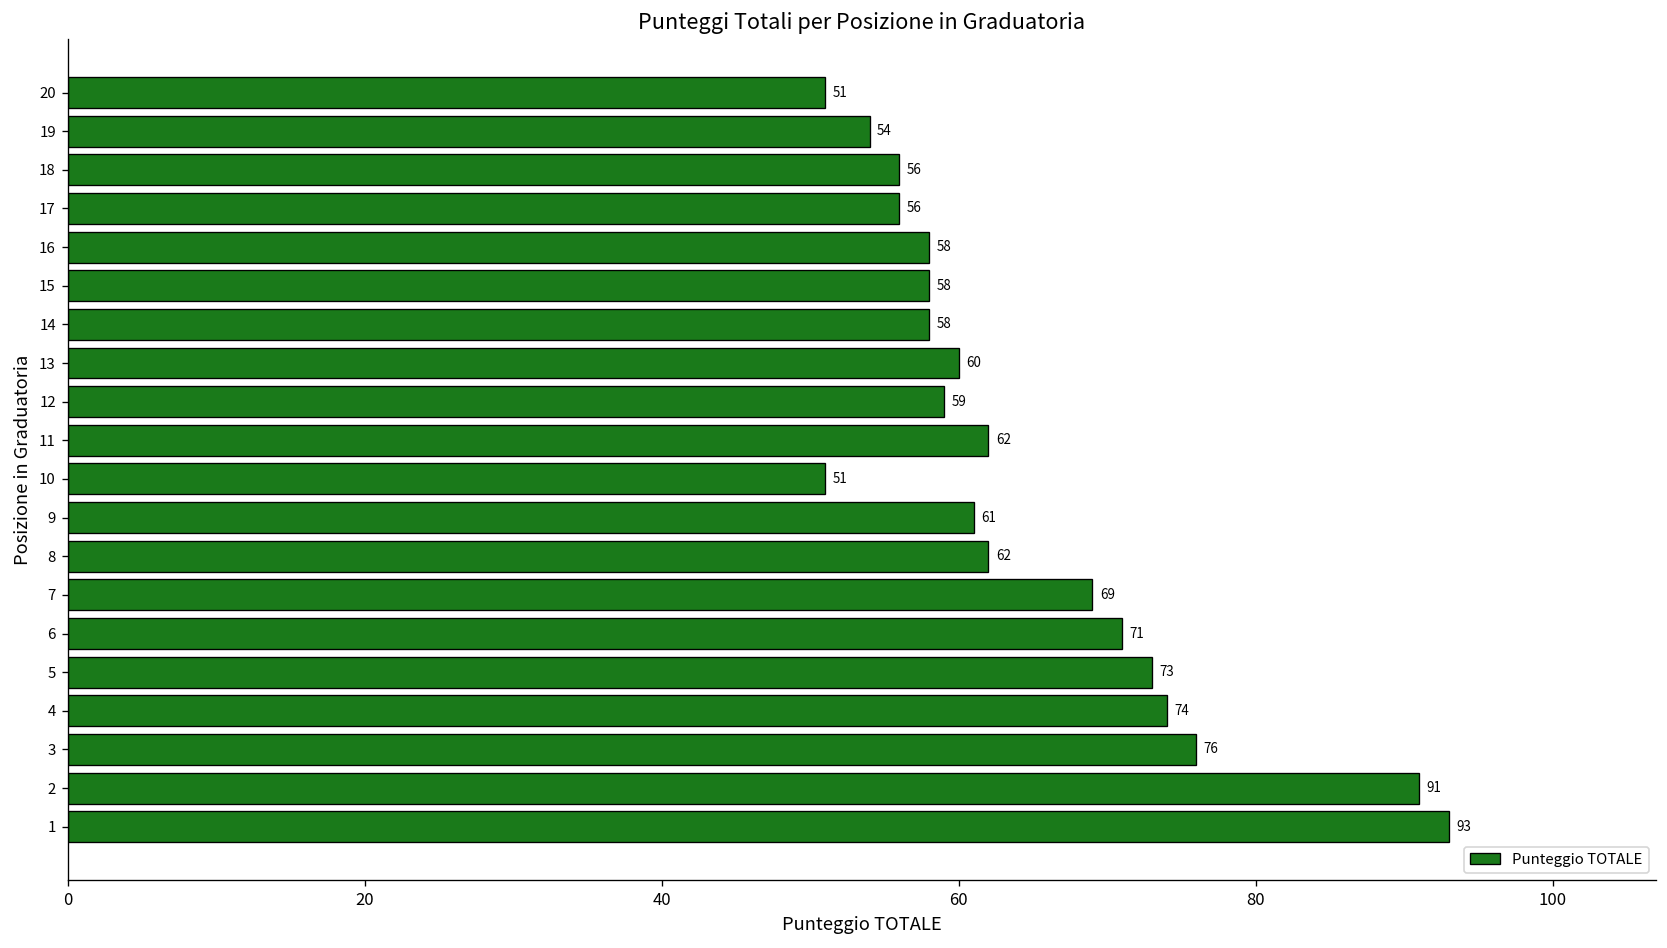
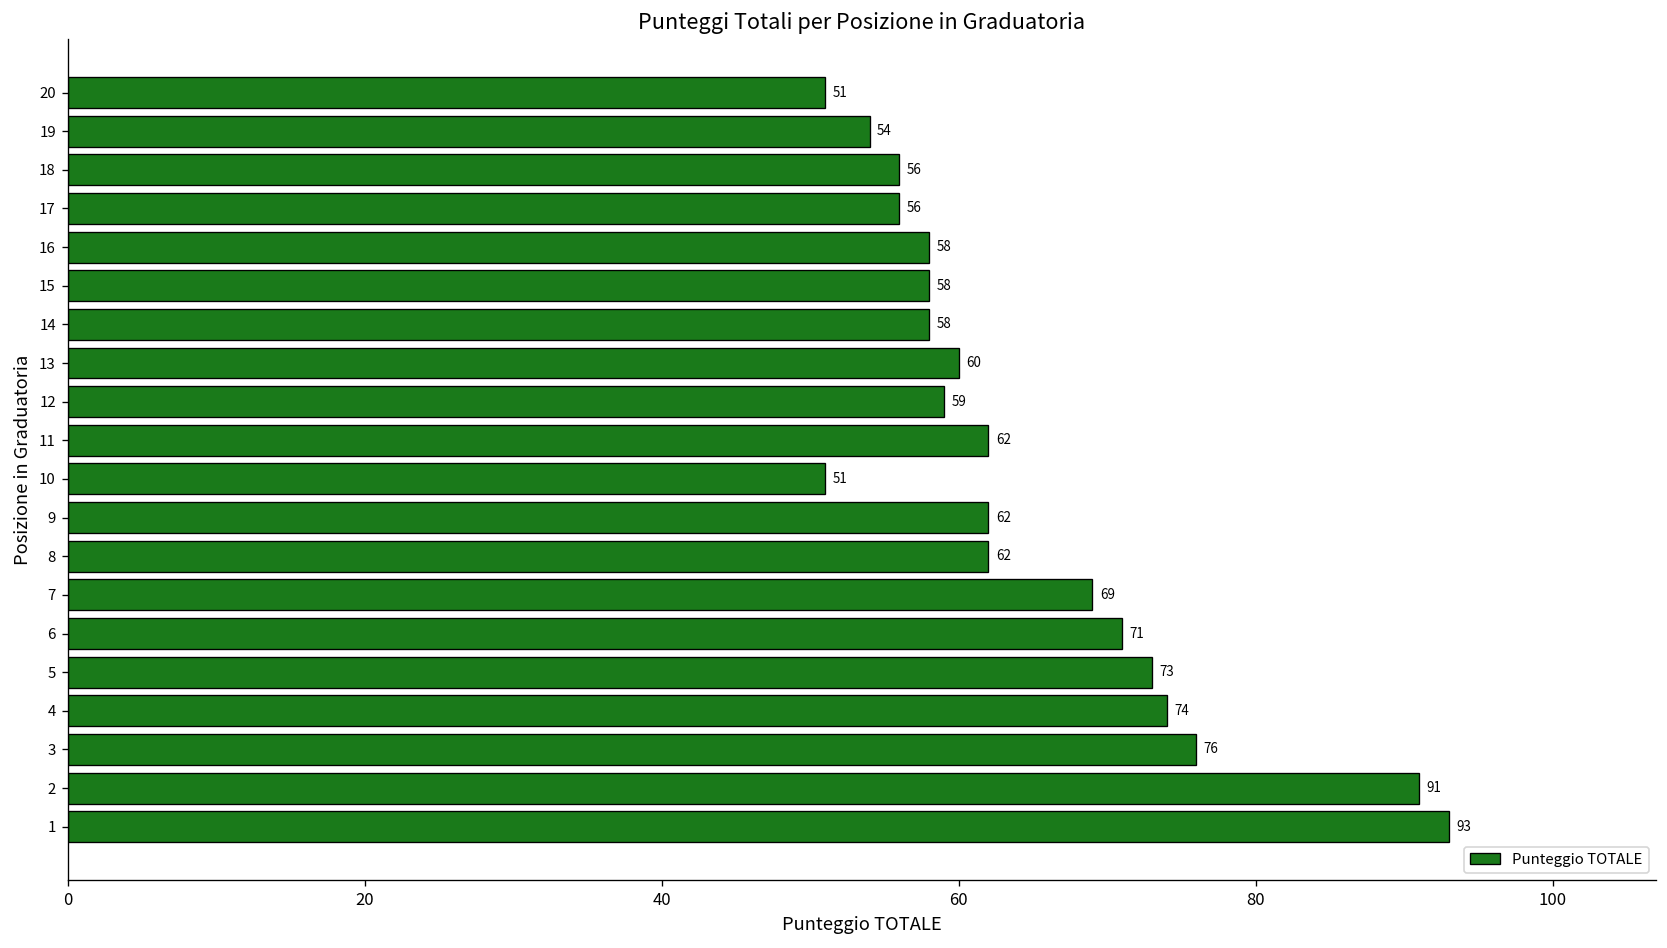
9: 61 -> 62
